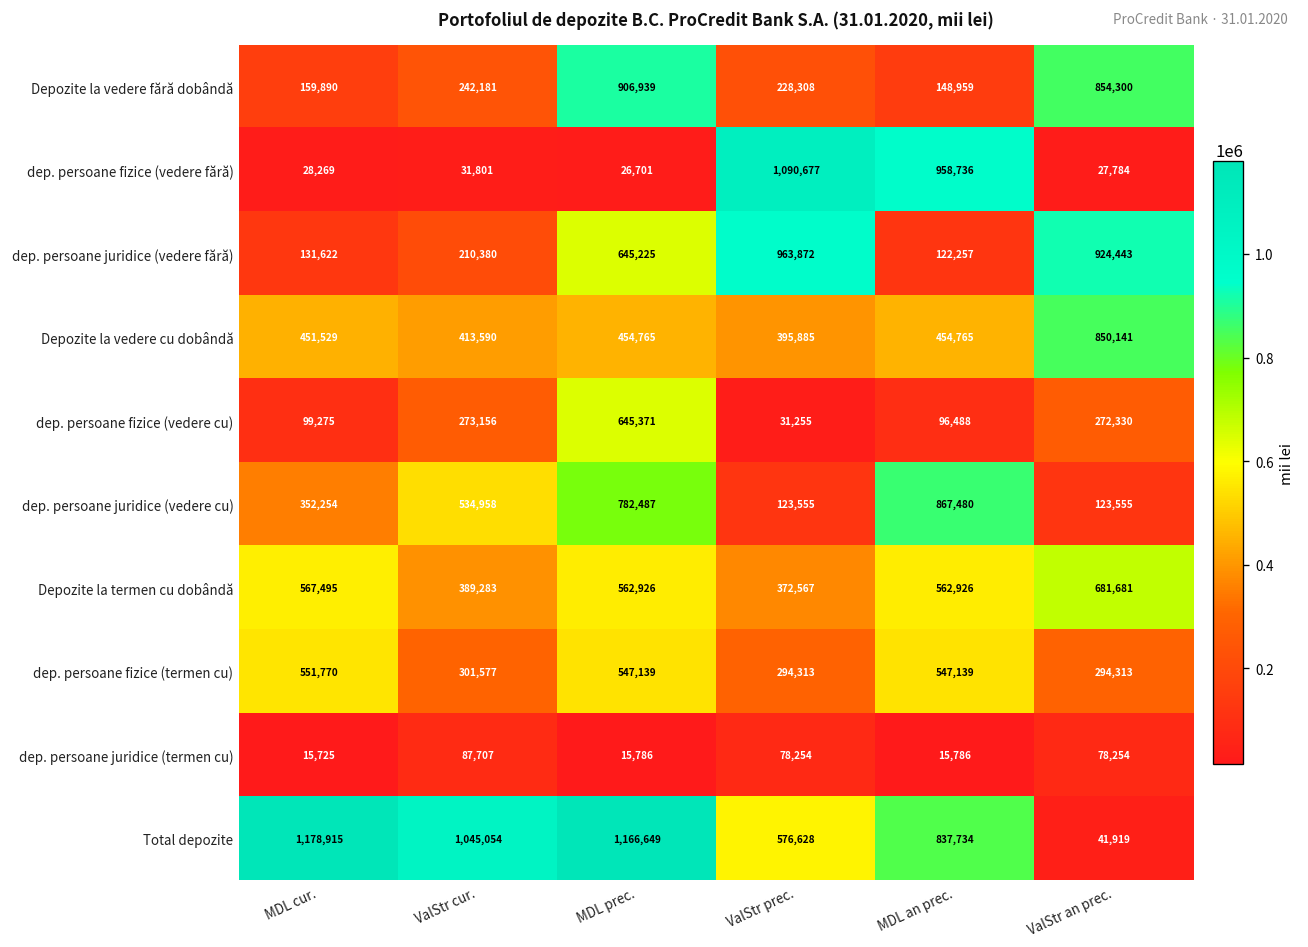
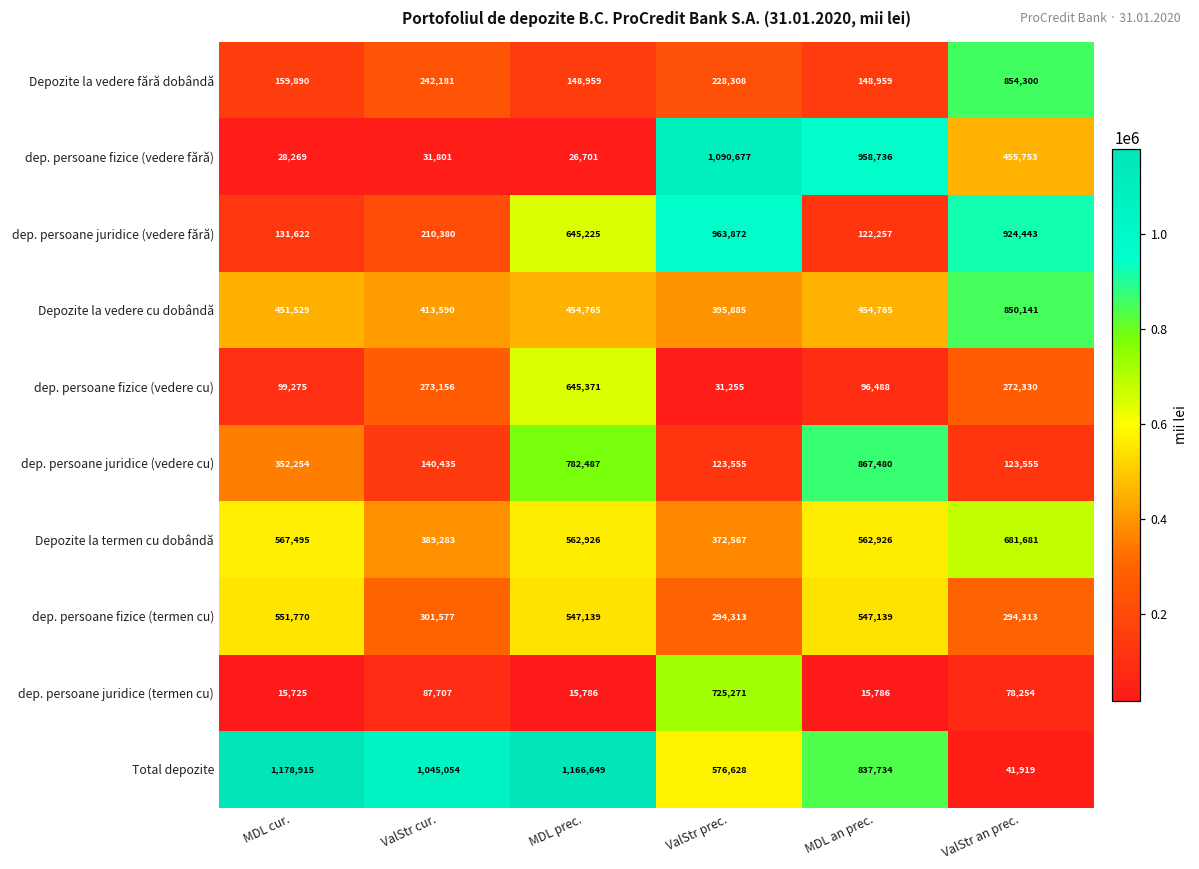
Depozite la vedere fără dobândă, MDL prec.: 906,939 -> 148,959
dep. persoane fizice (vedere fără), ValStr an prec.: 27,784 -> 455,753
dep. persoane juridice (vedere cu), ValStr cur.: 534,958 -> 140,435
dep. persoane juridice (termen cu), ValStr prec.: 78,254 -> 725,271
